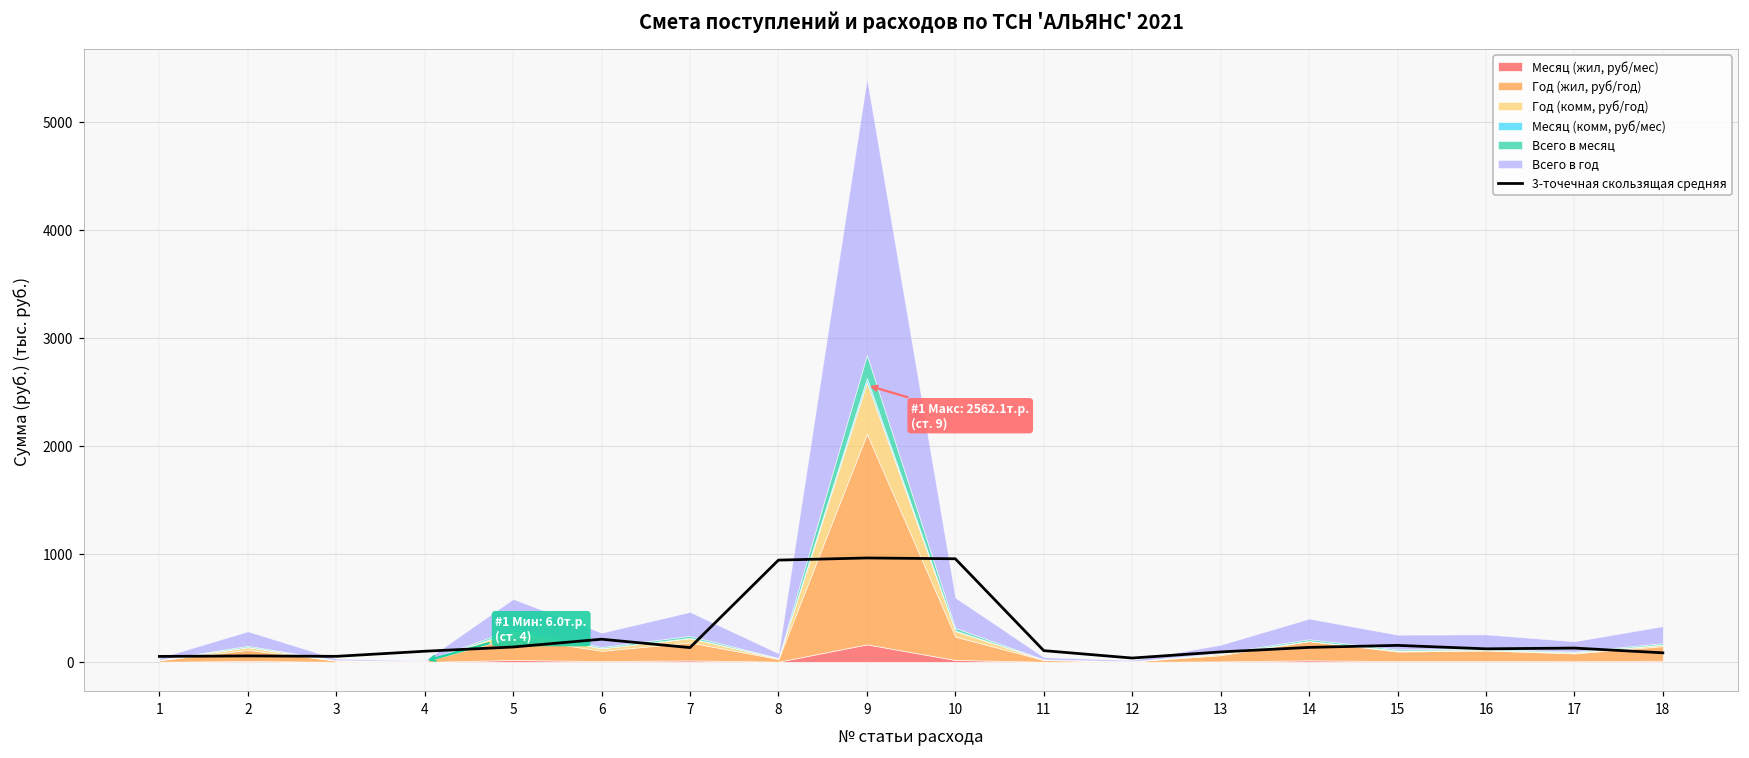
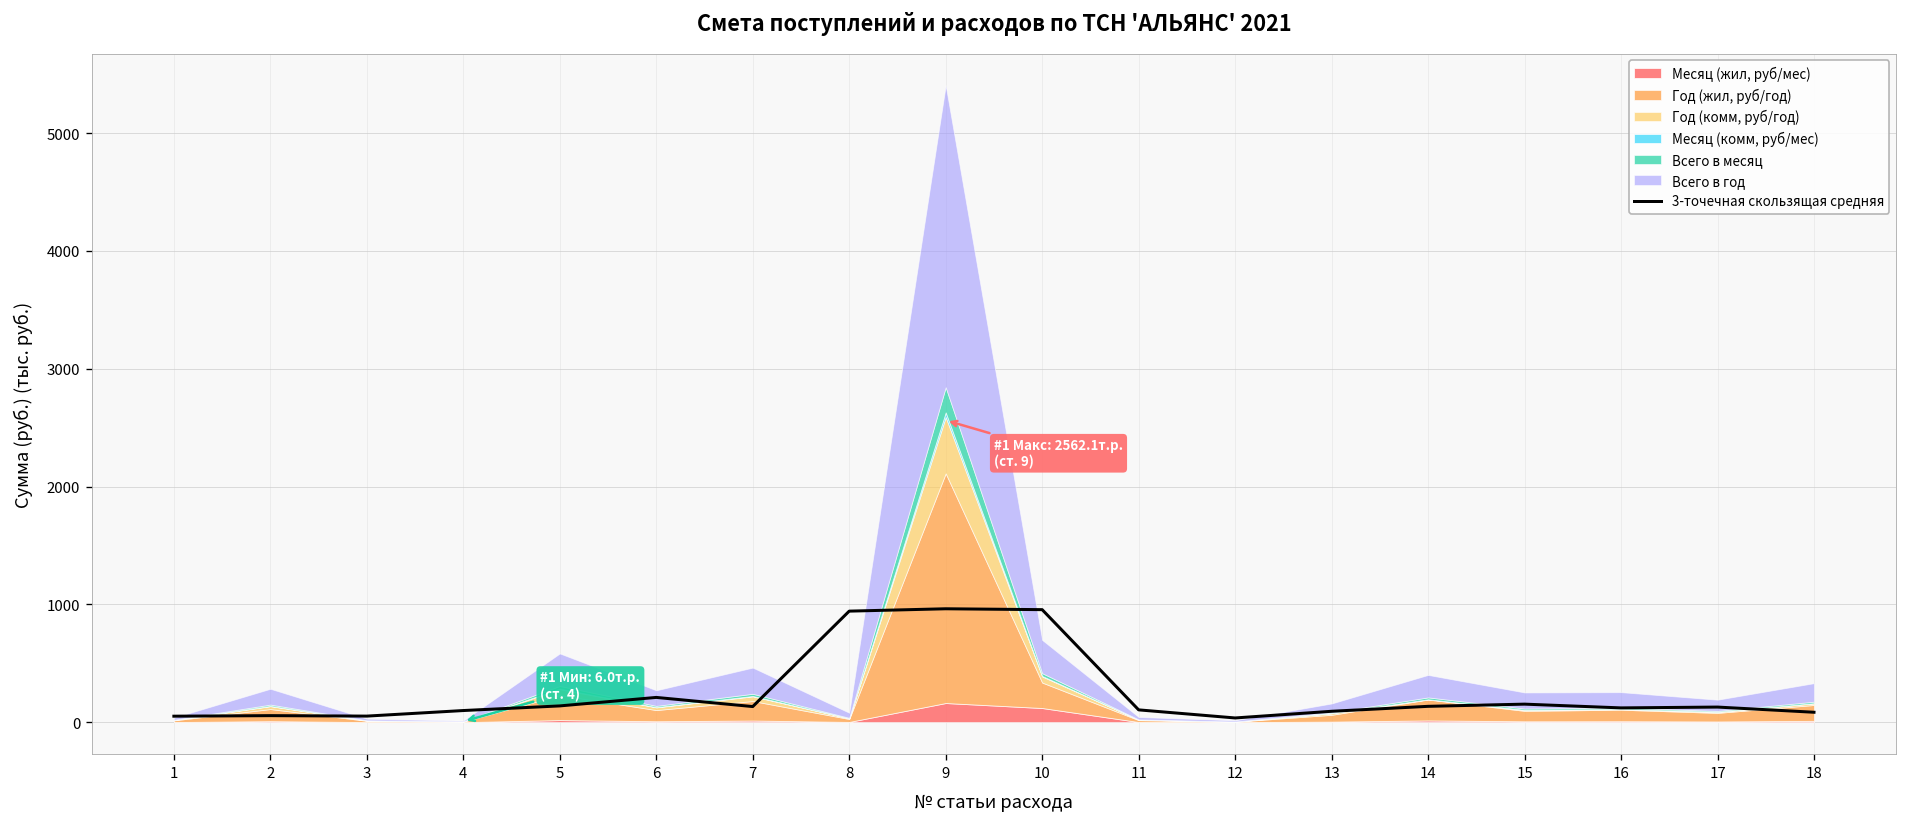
Месяц (жил, руб/мес), 10: 0 -> 100
